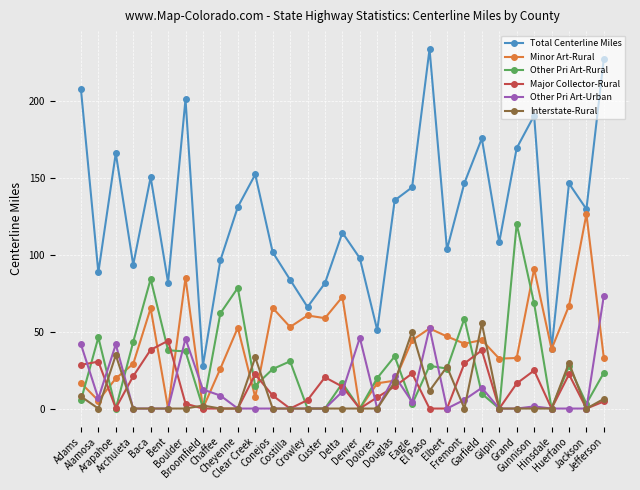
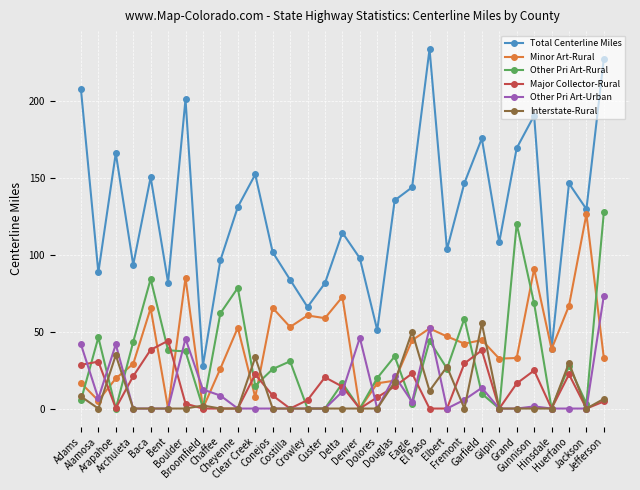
Other Pri Art-Rural, El Paso: 28 -> 44
Other Pri Art-Rural, Jefferson: 23 -> 128
